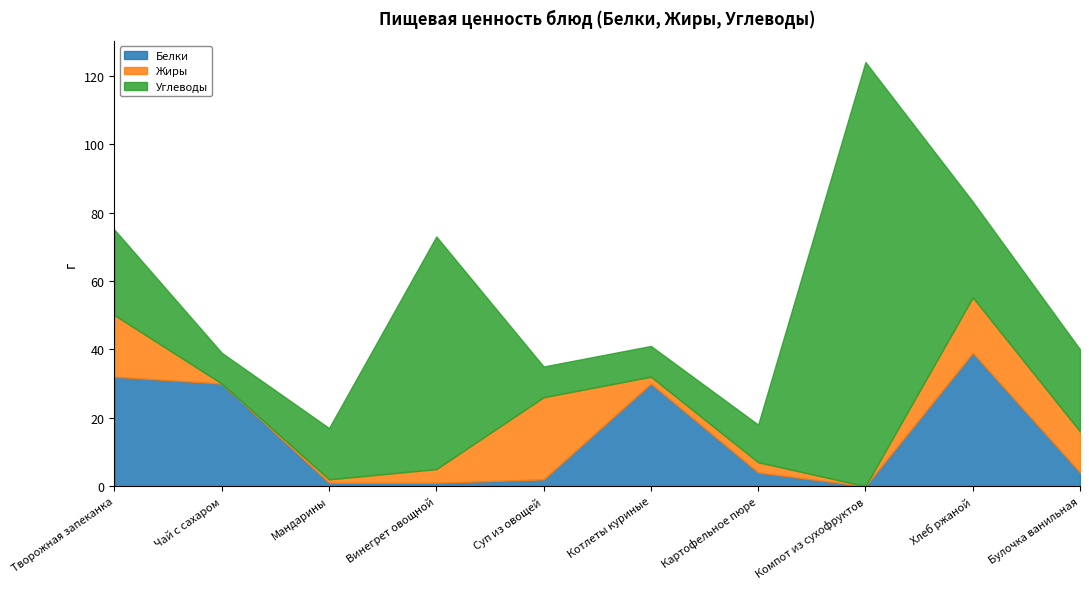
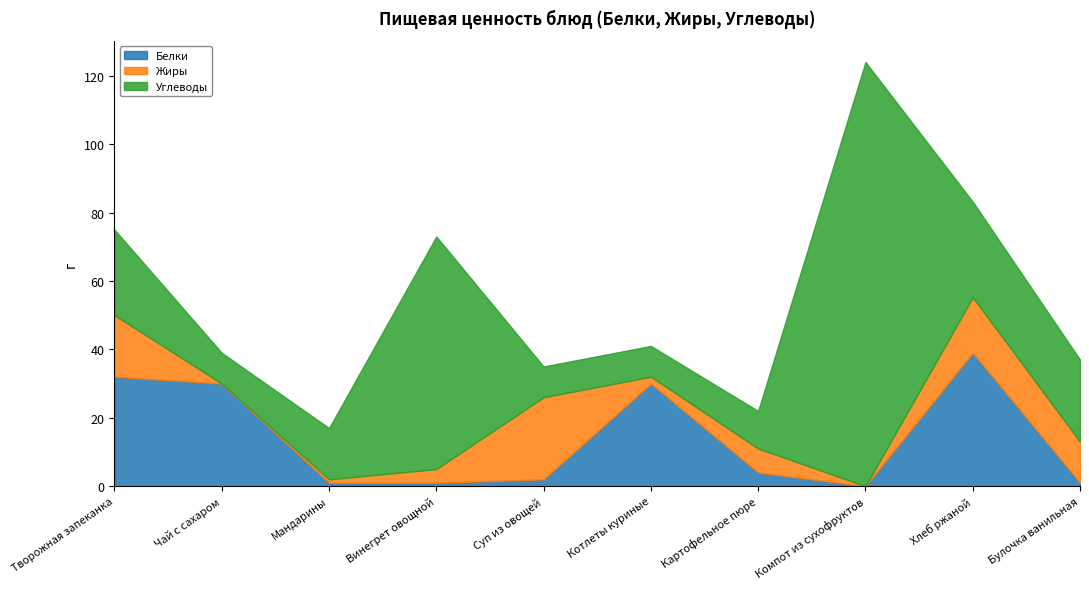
Жиры, Картофельное пюре: 3 -> 7
Белки, Булочка ванильная: 4 -> 1
